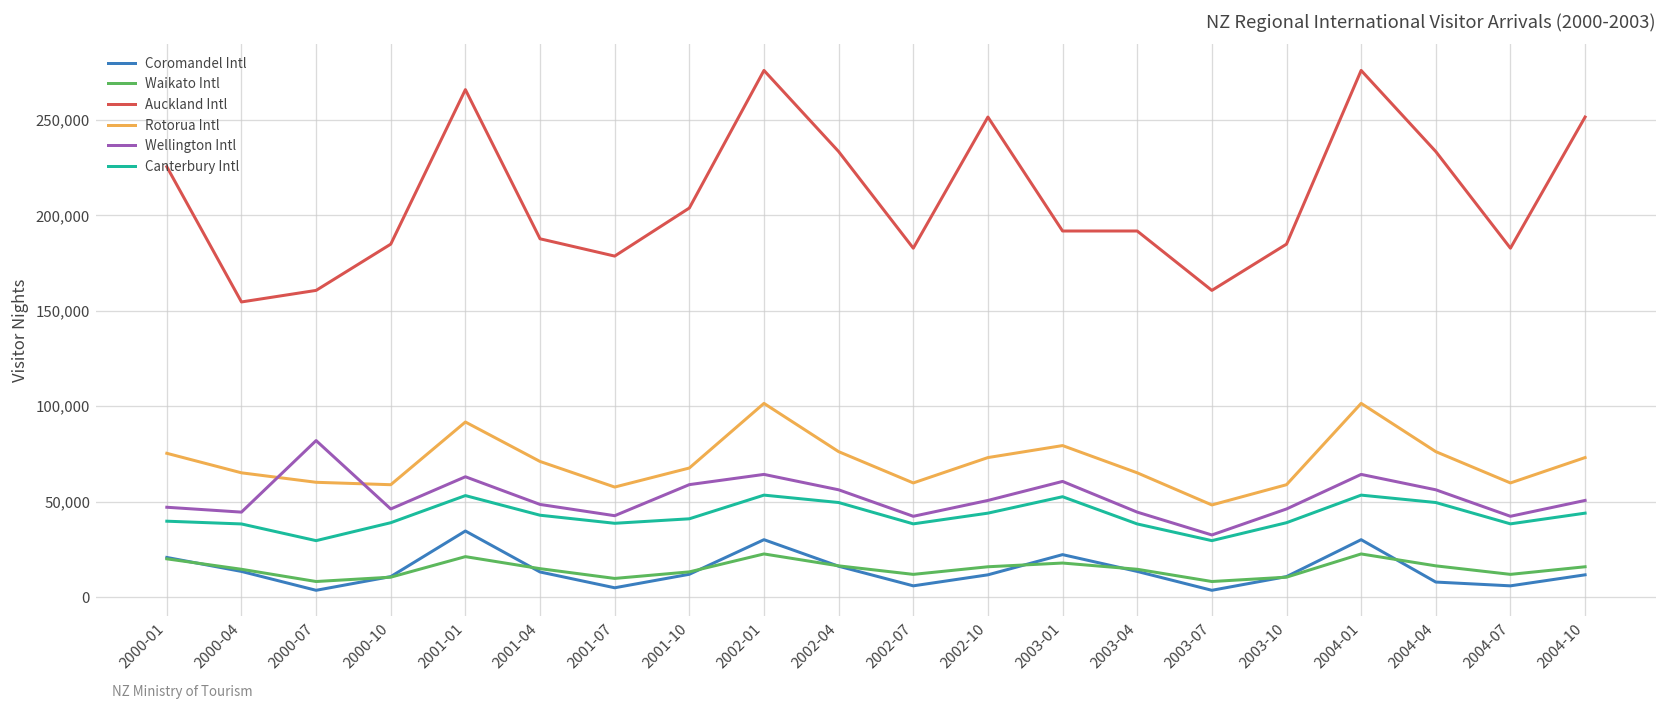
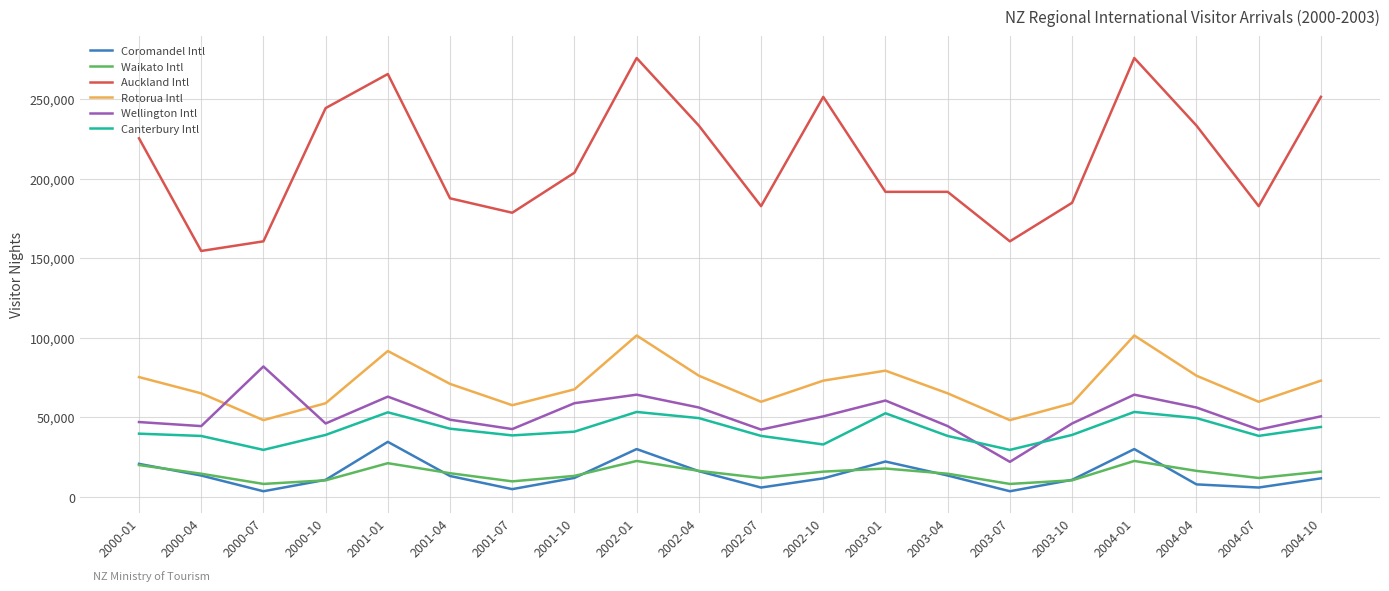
Rotorua Intl, 2000-07: 60,000 -> 48,000
Auckland Intl, 2000-10: 185,000 -> 244,000
Canterbury Intl, 2002-10: 44,000 -> 33,000
Wellington Intl, 2003-07: 33,000 -> 22,000
